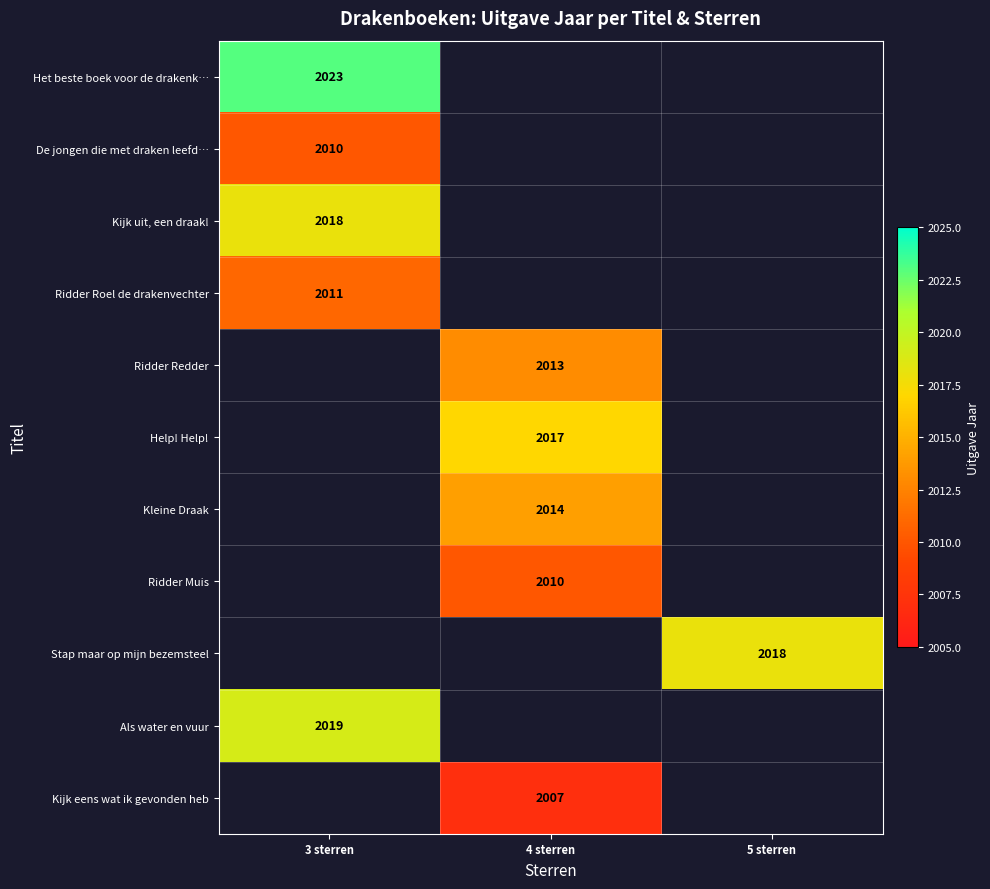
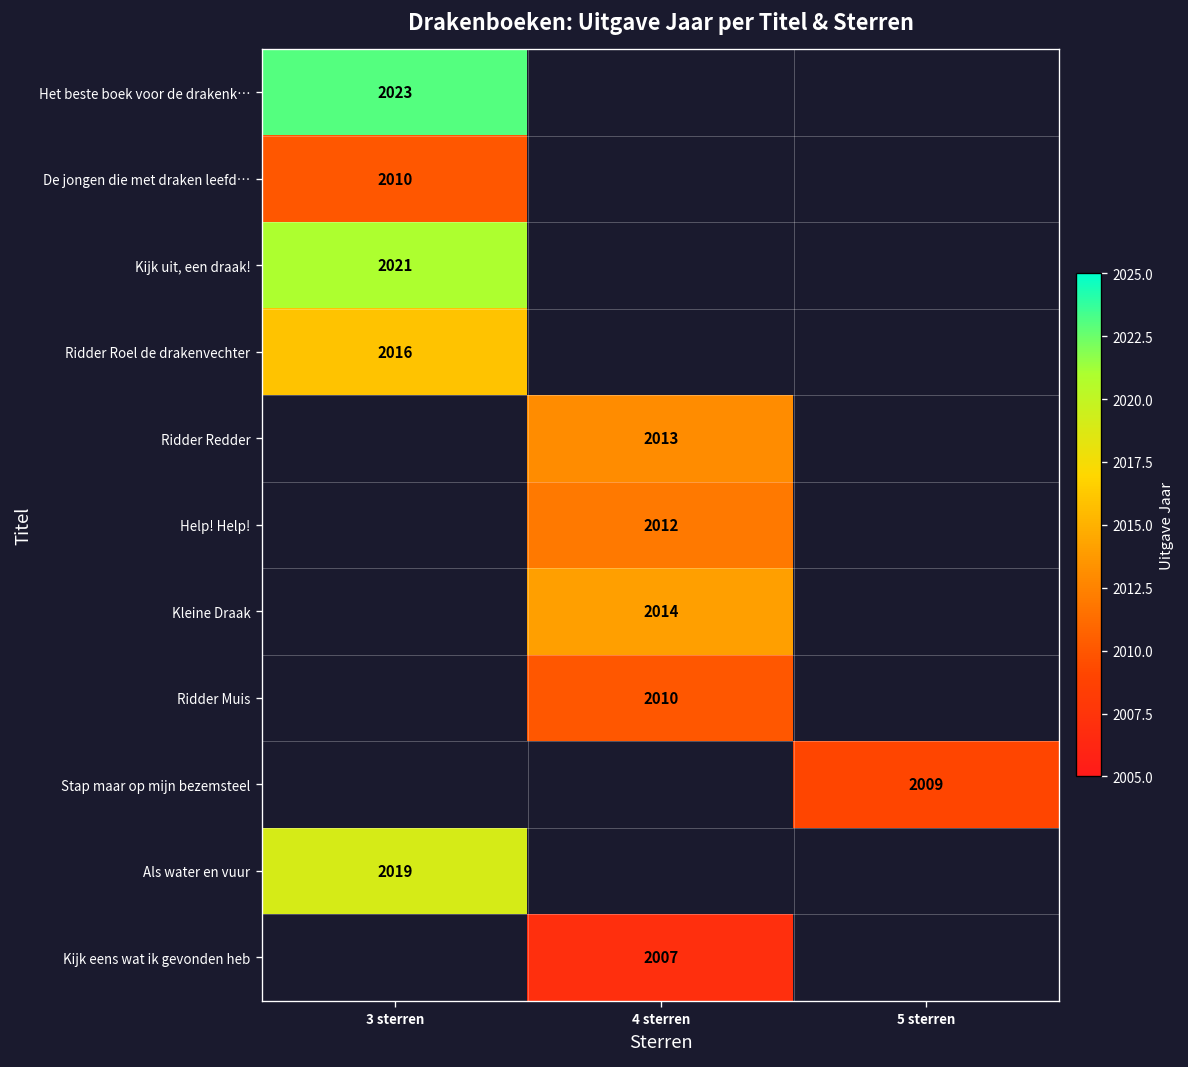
Kijk uit, een draak!, 3 sterren: 2018 -> 2021
Ridder Roel de drakenvechter, 3 sterren: 2011 -> 2016
Help! Help!, 4 sterren: 2017 -> 2012
Stap maar op mijn bezemsteel, 5 sterren: 2018 -> 2009
